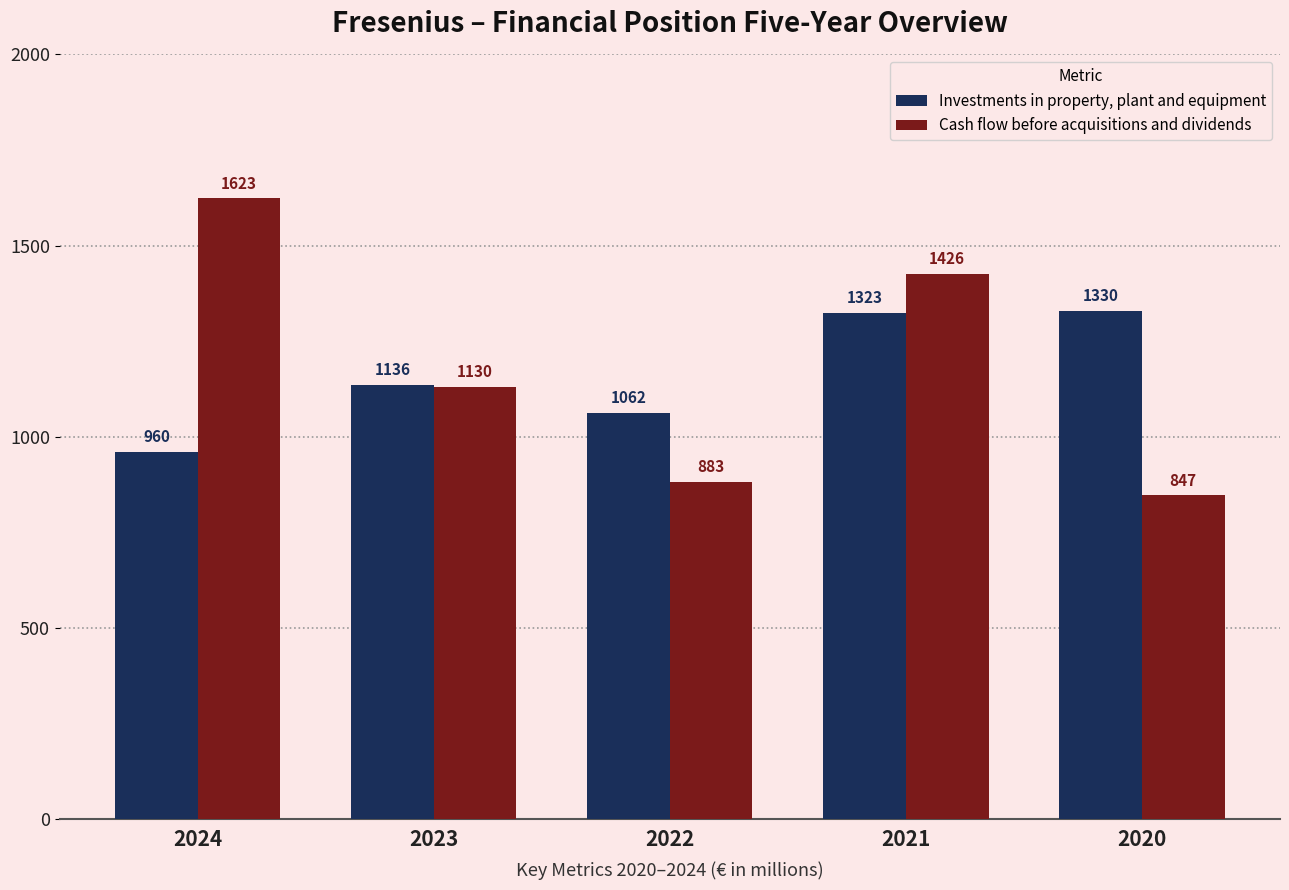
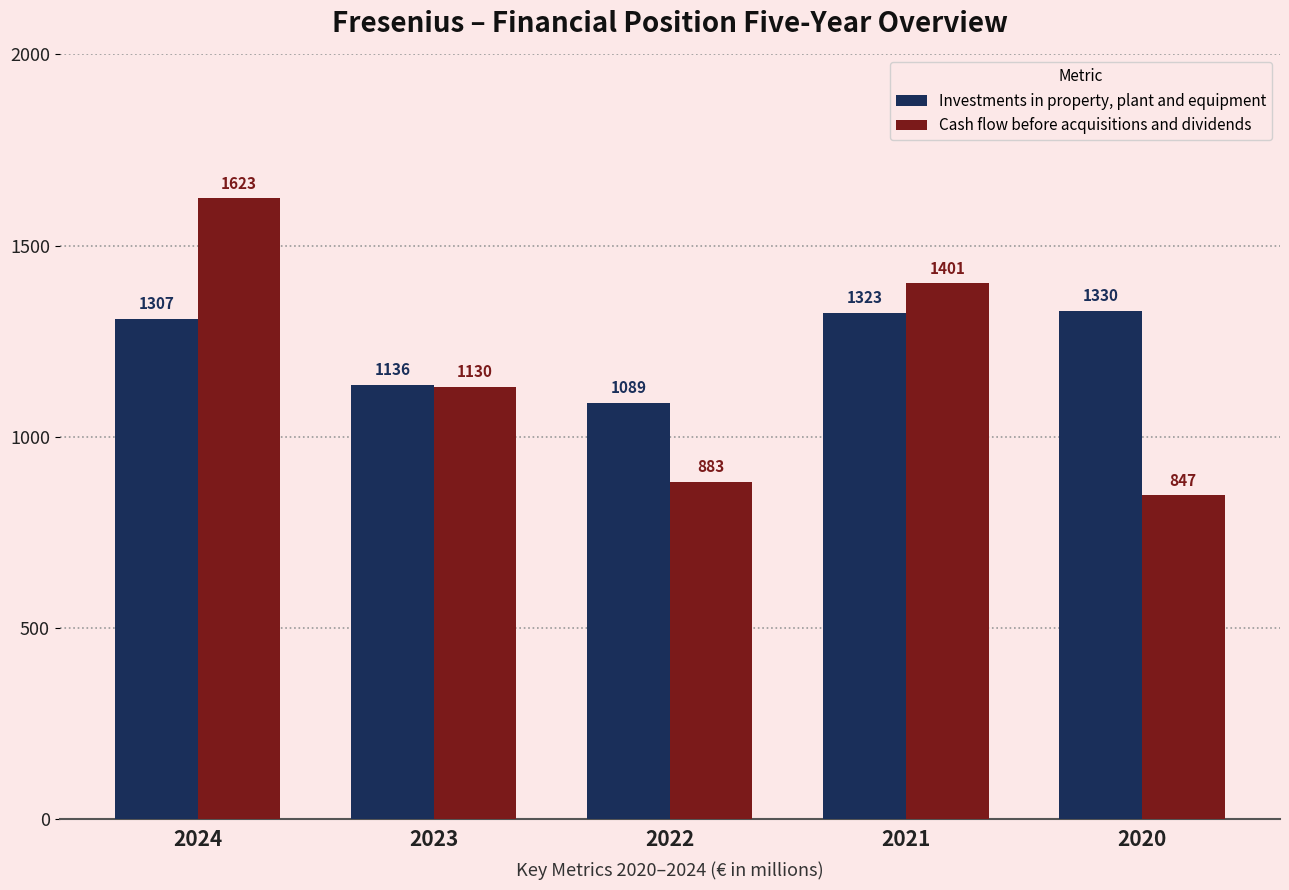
Investments in property, plant and equipment, 2024: 960 -> 1307
Investments in property, plant and equipment, 2022: 1062 -> 1089
Cash flow before acquisitions and dividends, 2021: 1426 -> 1401
